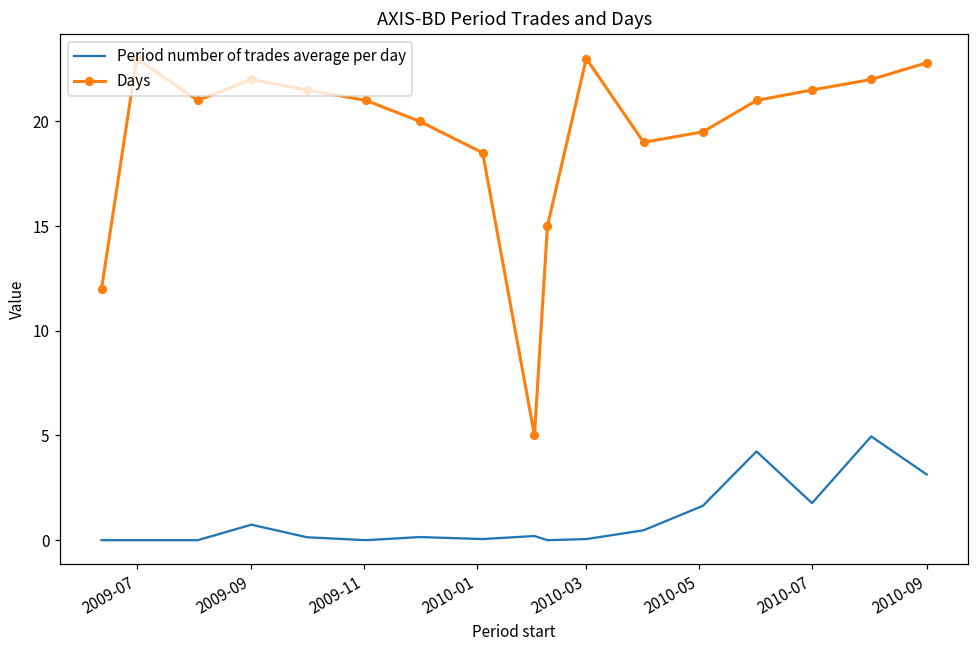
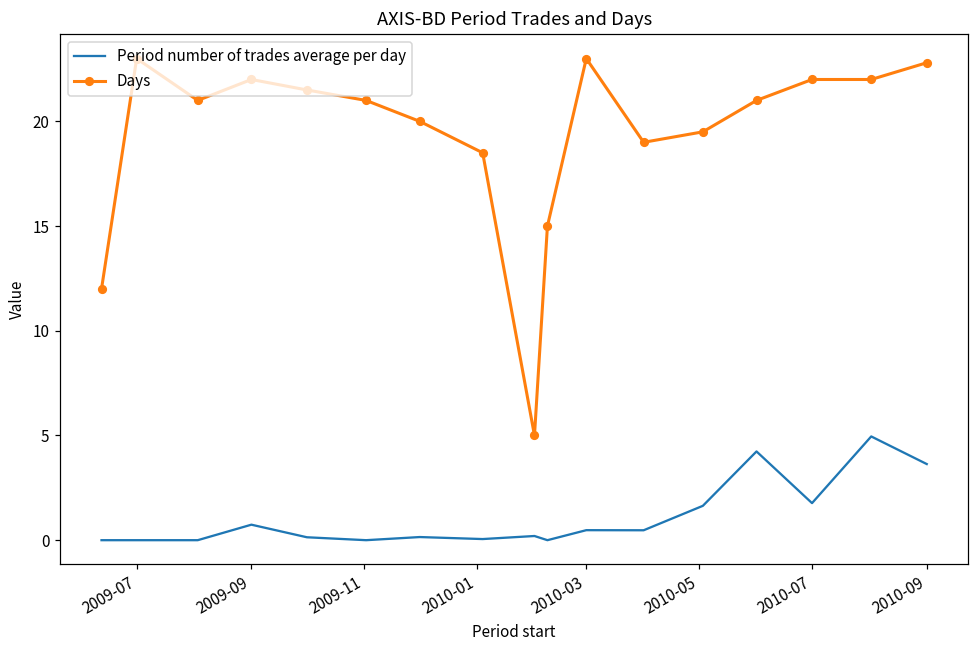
Period number of trades average per day, 2010-03: 0.1 -> 0.5
Days, 2010-07: 21.5 -> 22.0
Period number of trades average per day, 2010-09: 3.1 -> 3.6
